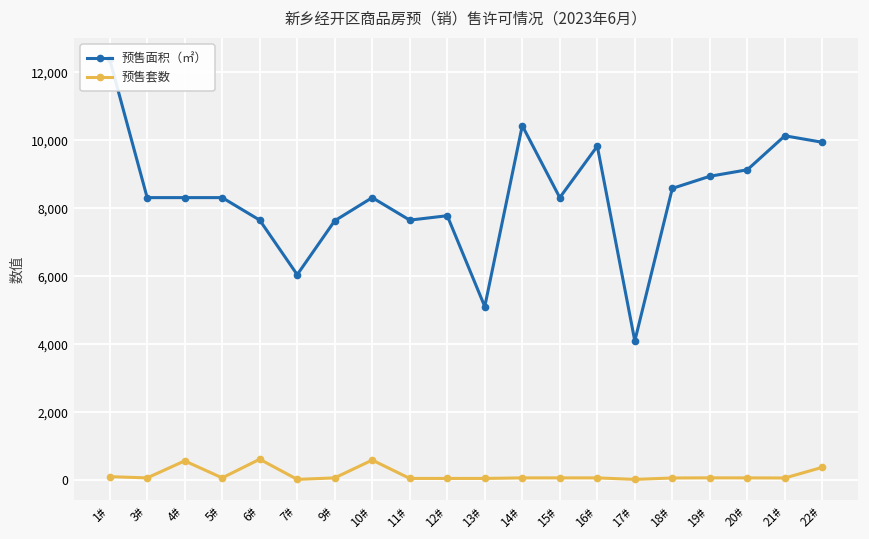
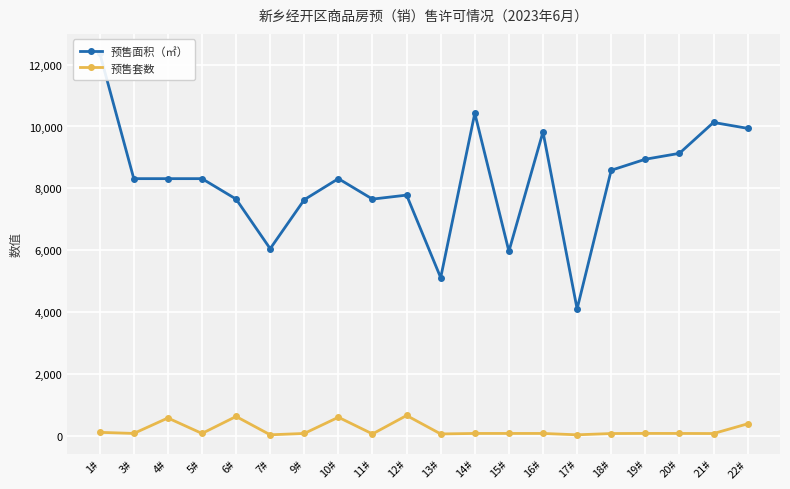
预售套数, 12#: 100 -> 700
预售面积（㎡）, 15#: 8,300 -> 6,000
